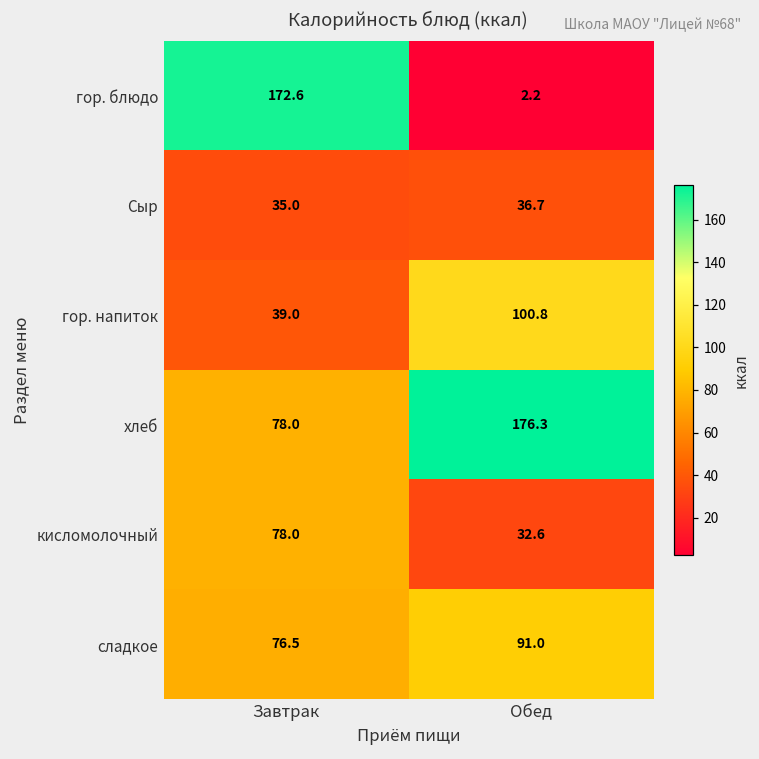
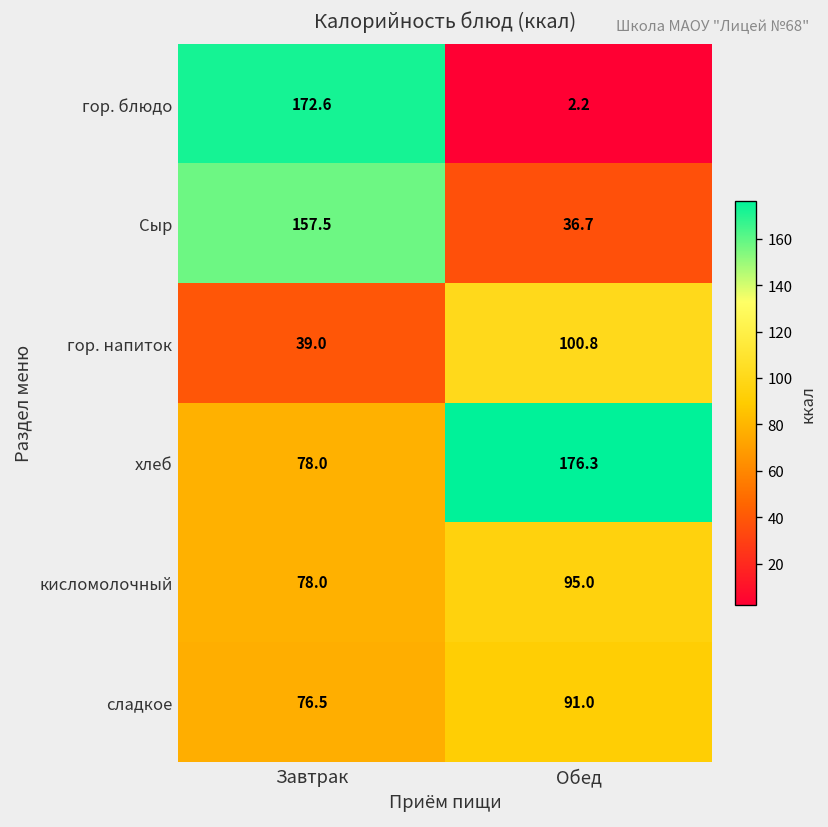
Сыр, Завтрак: 35.0 -> 157.5
кисломолочный, Обед: 32.6 -> 95.0
